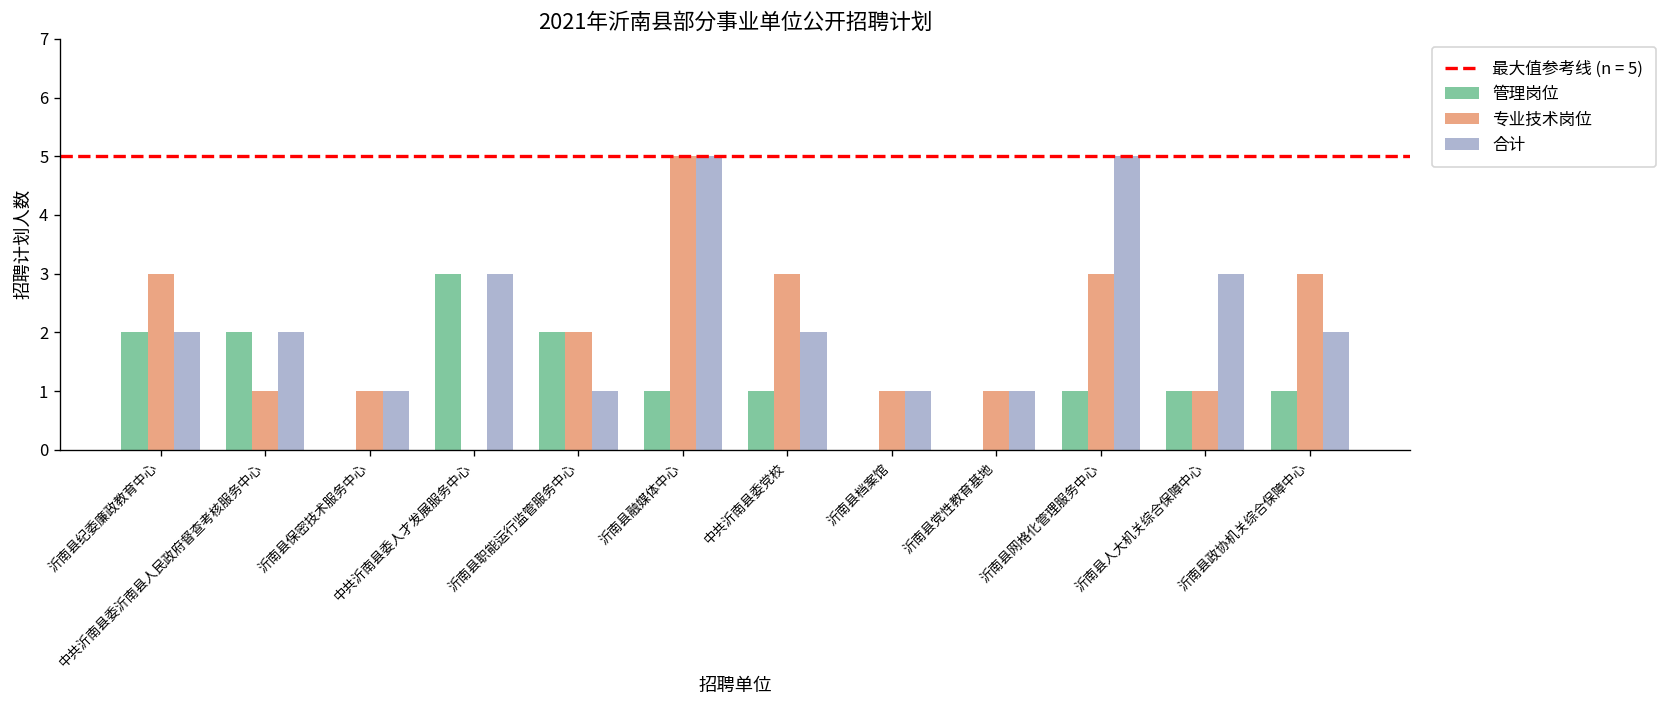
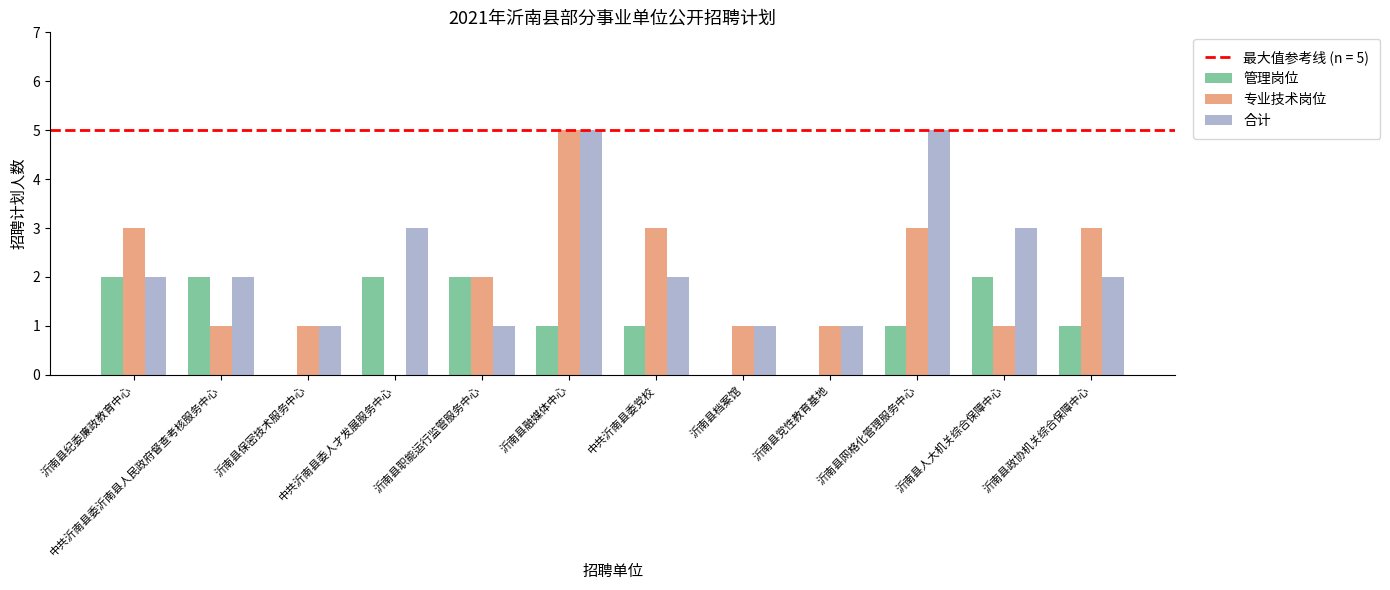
管理岗位, 中共沂南县委人才发展服务中心: 3 -> 2
管理岗位, 沂南县人大机关综合保障中心: 1 -> 2
